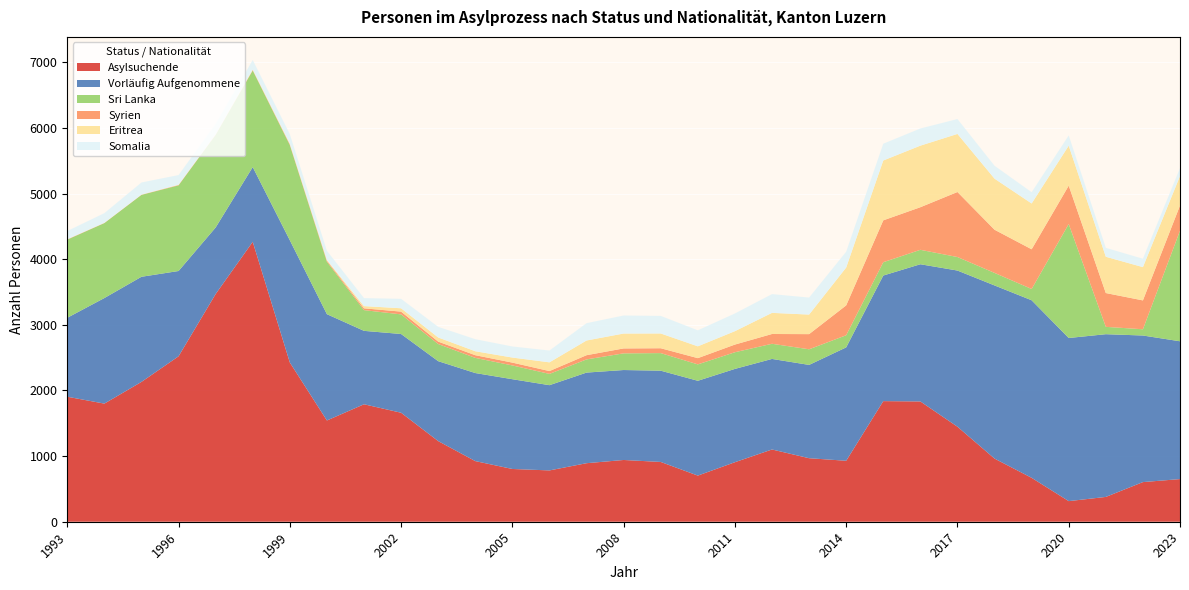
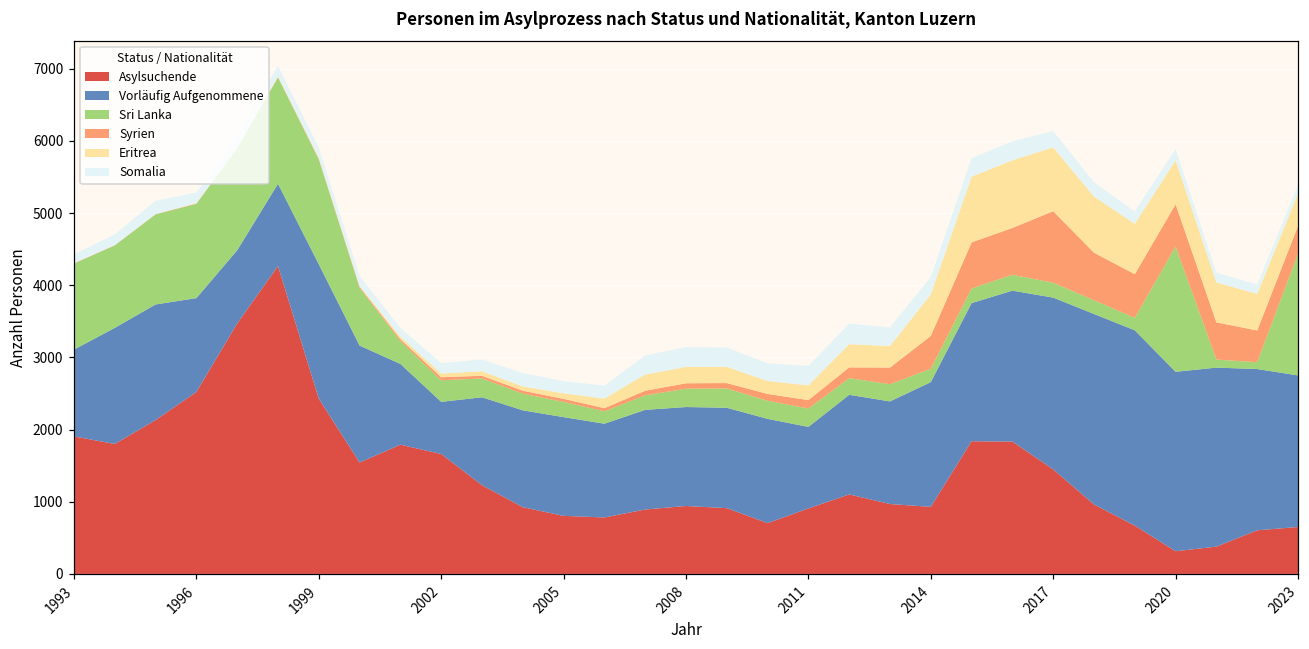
Vorläufig Aufgenommene, 2002: 1200 -> 700
Vorläufig Aufgenommene, 2011: 1400 -> 1100
